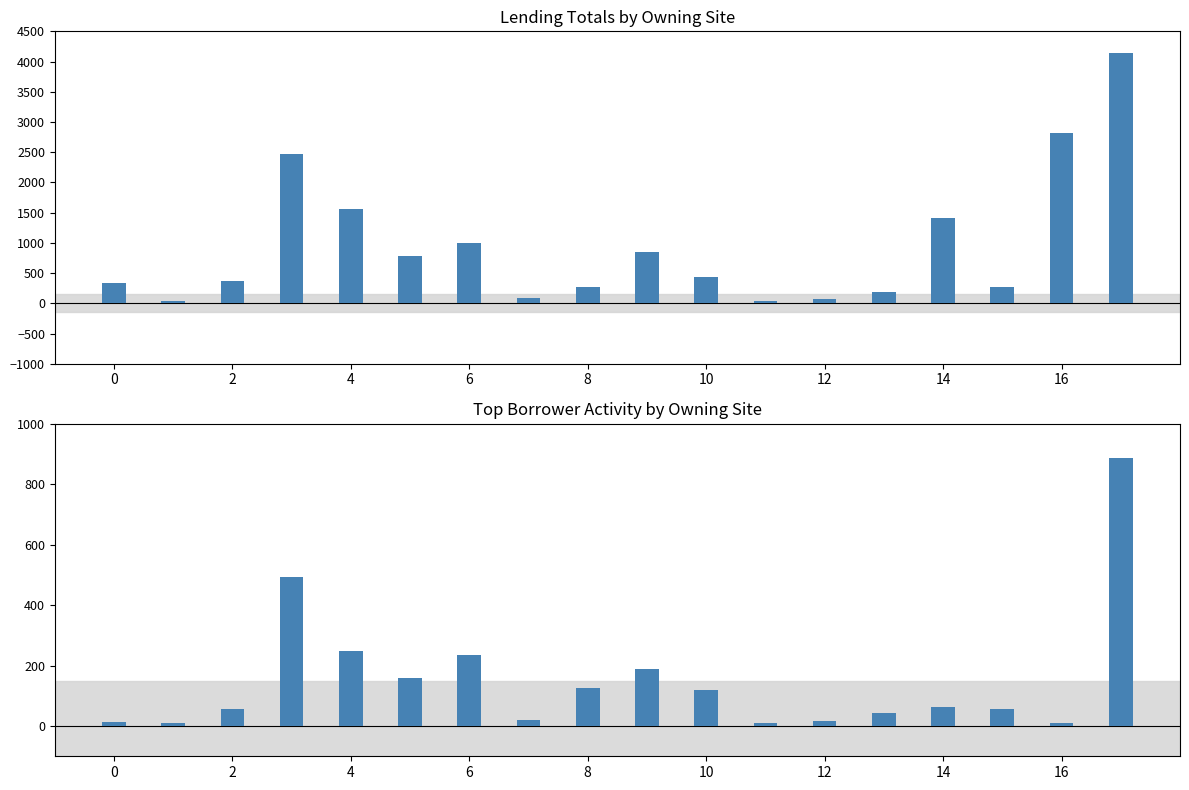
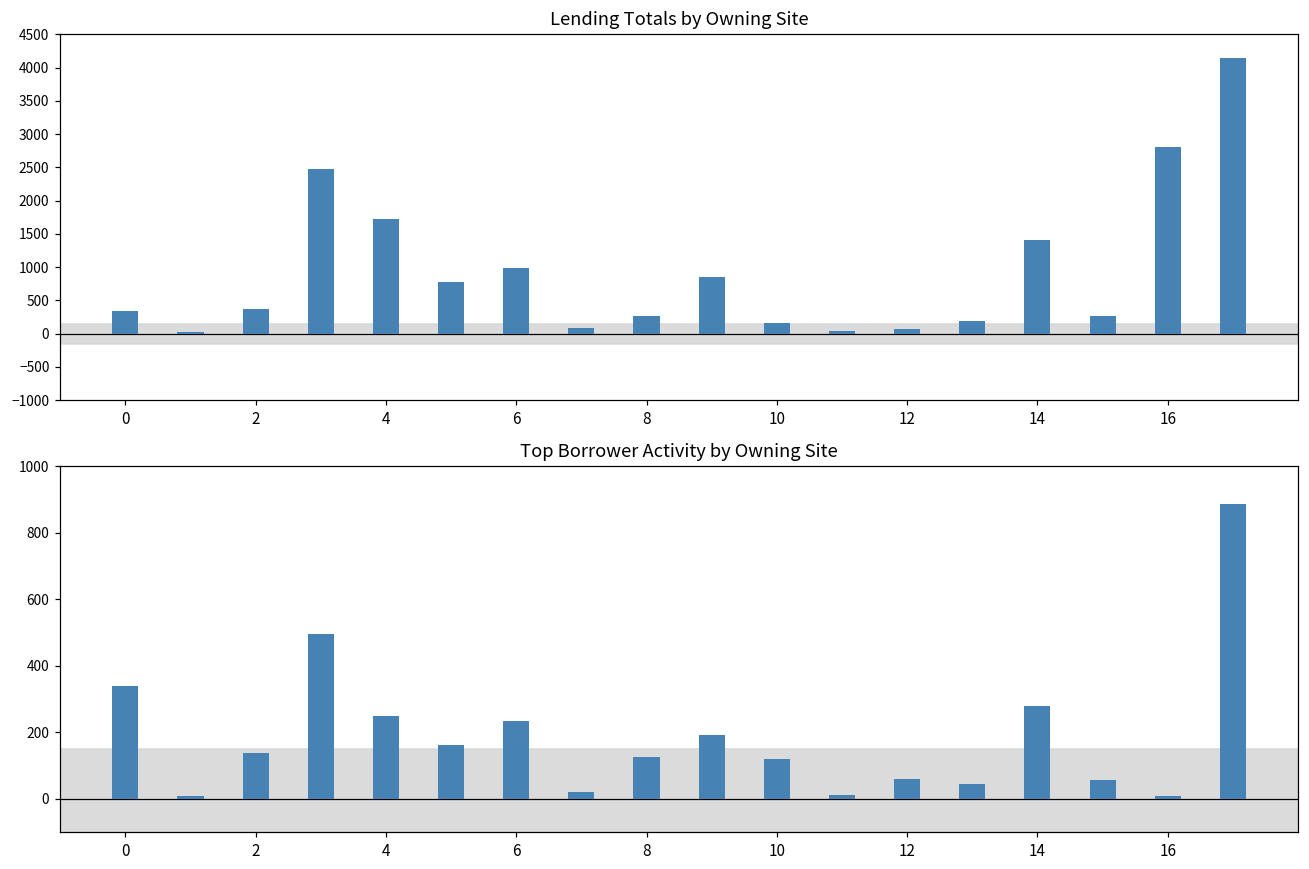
Lending Totals by Owning Site, 4: 1600 -> 1700
Lending Totals by Owning Site, 10: 400 -> 200
Top Borrower Activity by Owning Site, 0: 10 -> 340
Top Borrower Activity by Owning Site, 2: 60 -> 140
Top Borrower Activity by Owning Site, 12: 20 -> 60
Top Borrower Activity by Owning Site, 14: 60 -> 280
